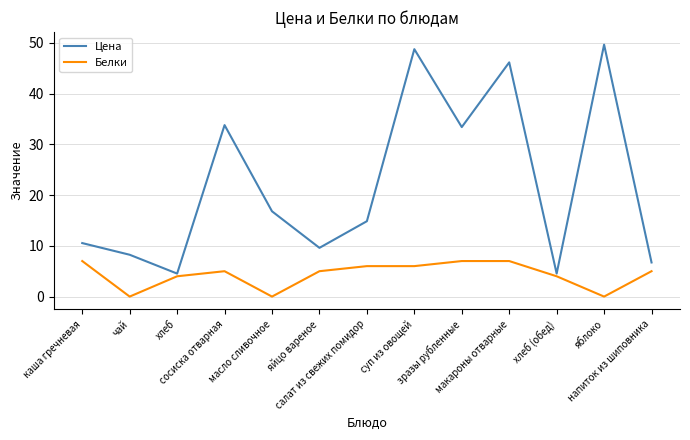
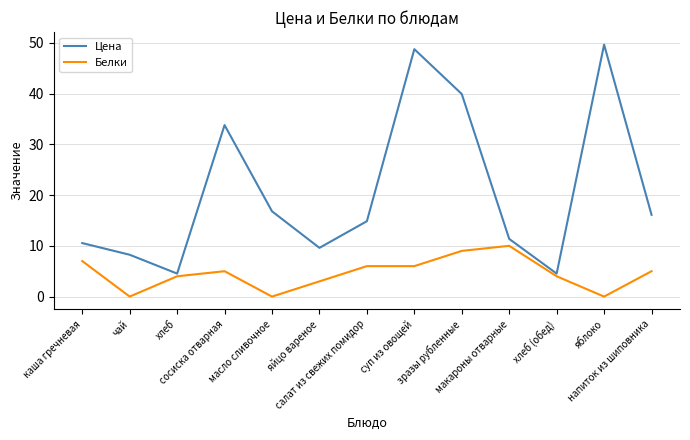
Белки, яйцо вареное: 5 -> 3
Цена, зразы рубленные: 33 -> 40
Белки, зразы рубленные: 7 -> 9
Цена, макароны отварные: 46 -> 11
Белки, макароны отварные: 7 -> 10
Цена, напиток из шиповника: 7 -> 16
